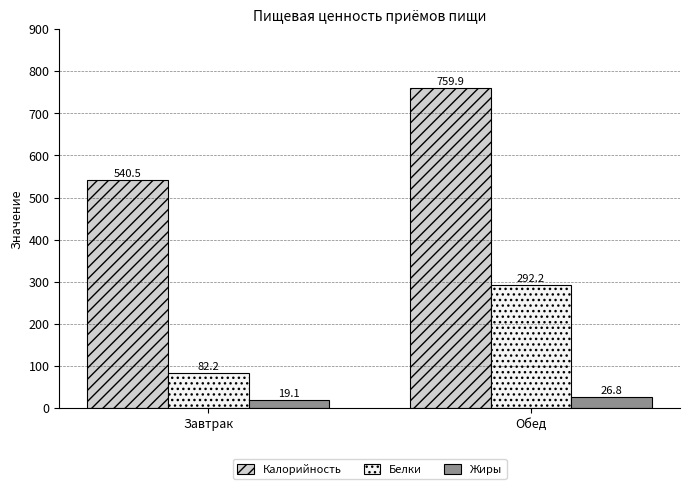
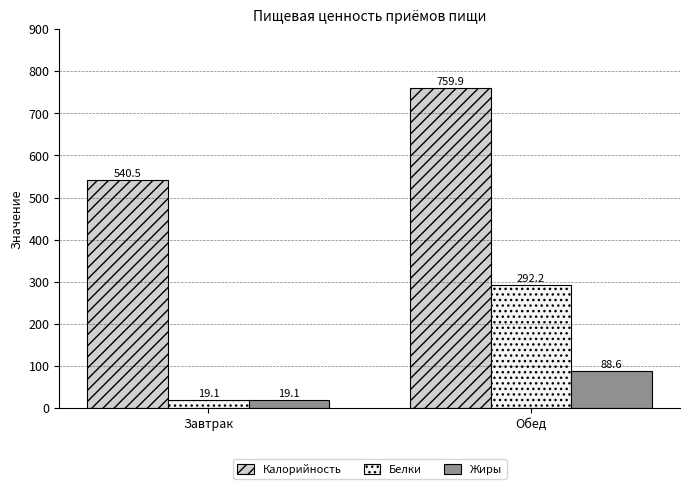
Белки, Завтрак: 82.2 -> 19.1
Жиры, Обед: 26.8 -> 88.6
